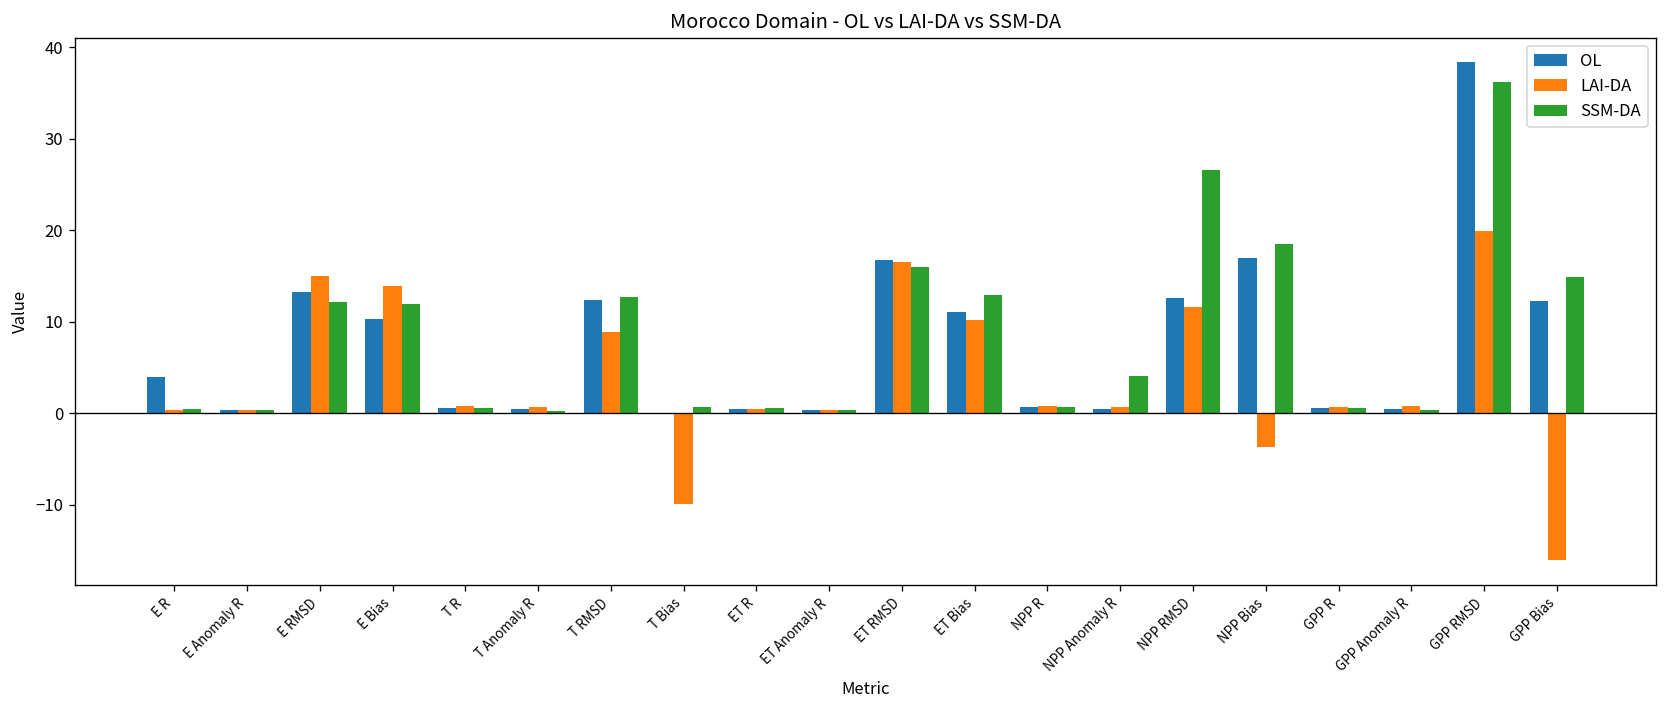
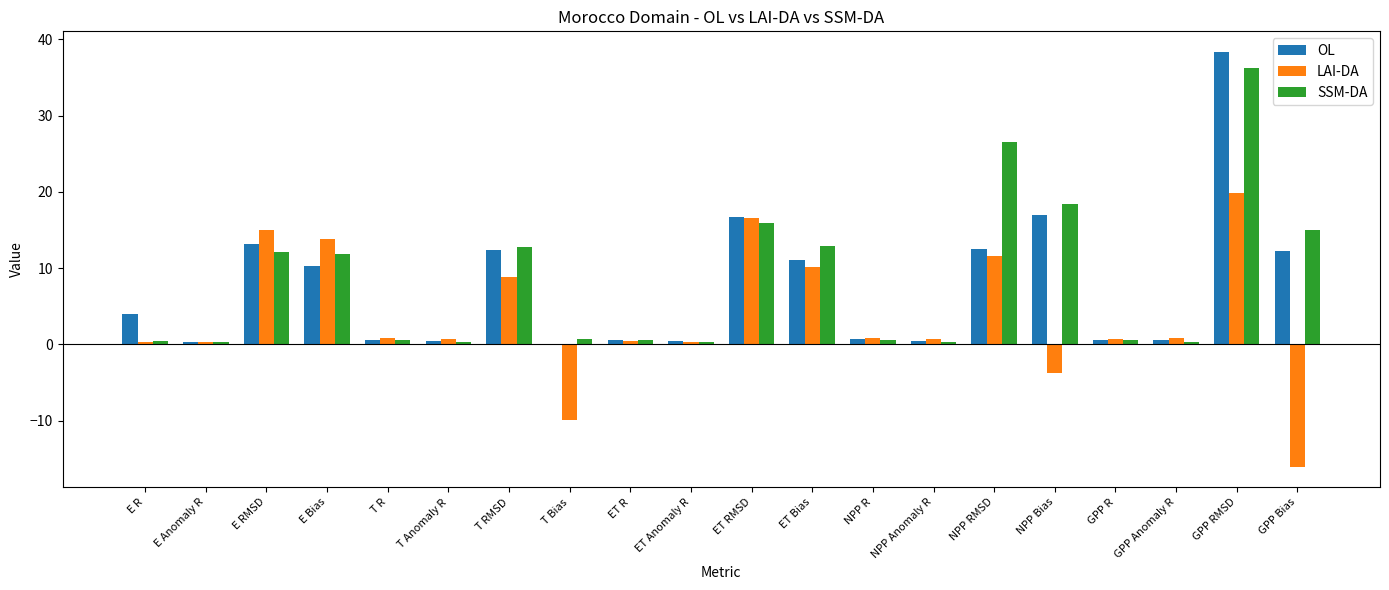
SSM-DA, NPP Anomaly R: 4 -> 0
